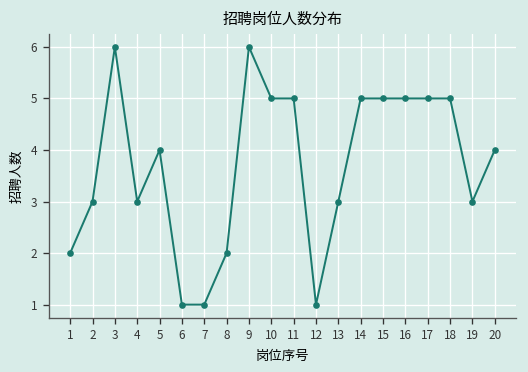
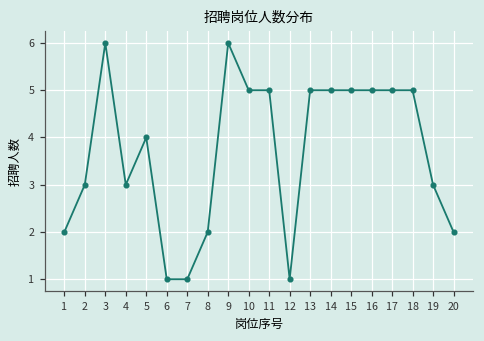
13: 3 -> 5
20: 4 -> 2
